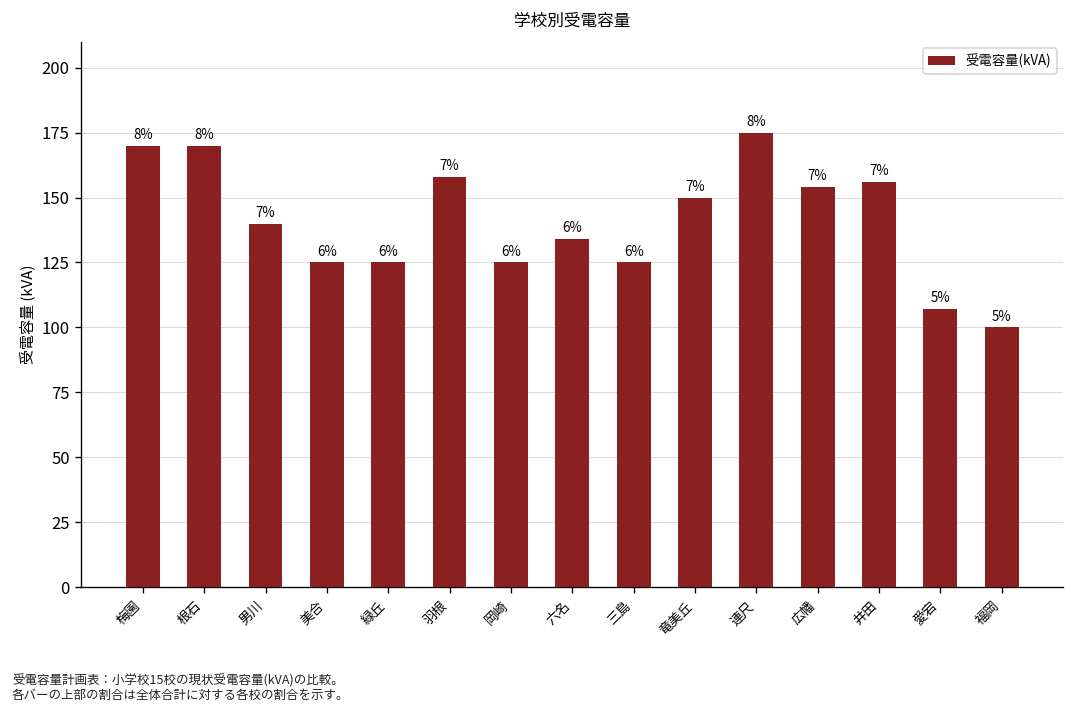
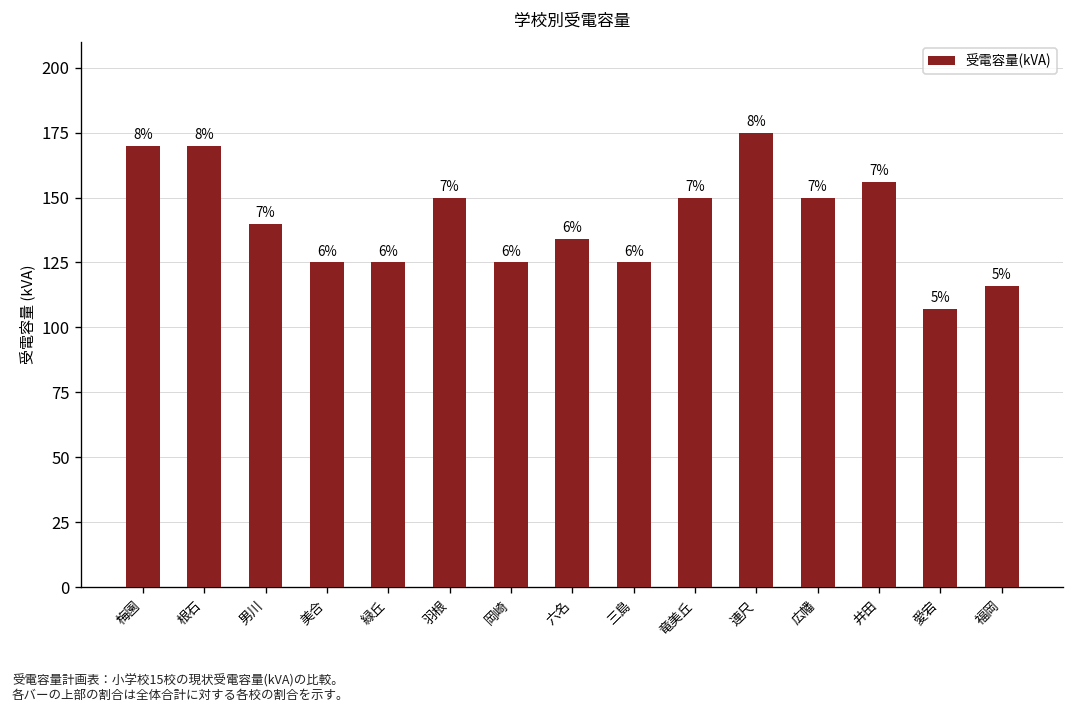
羽根: 158 -> 150
広幡: 154 -> 150
福岡: 100 -> 116
